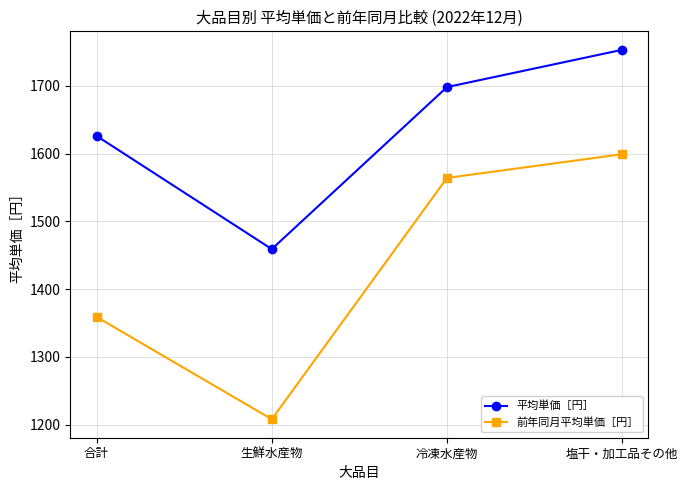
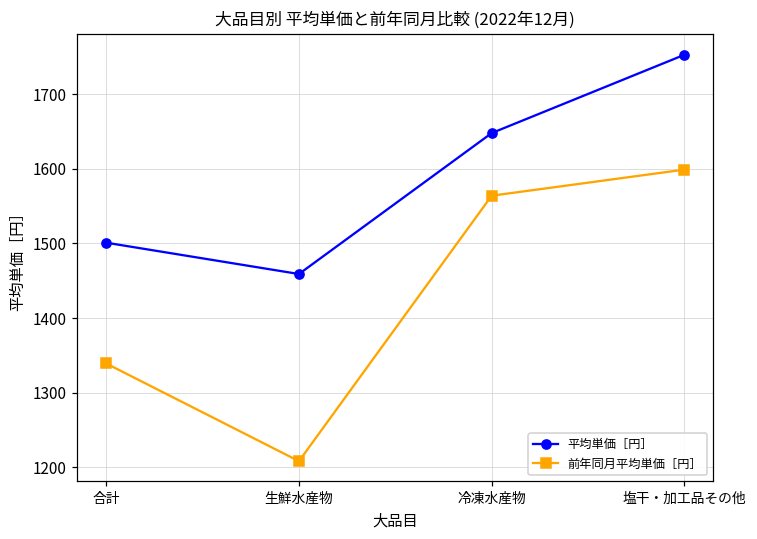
平均単価［円］, 合計: 1630 -> 1500
前年同月平均単価［円］, 合計: 1360 -> 1340
平均単価［円］, 冷凍水産物: 1700 -> 1650
